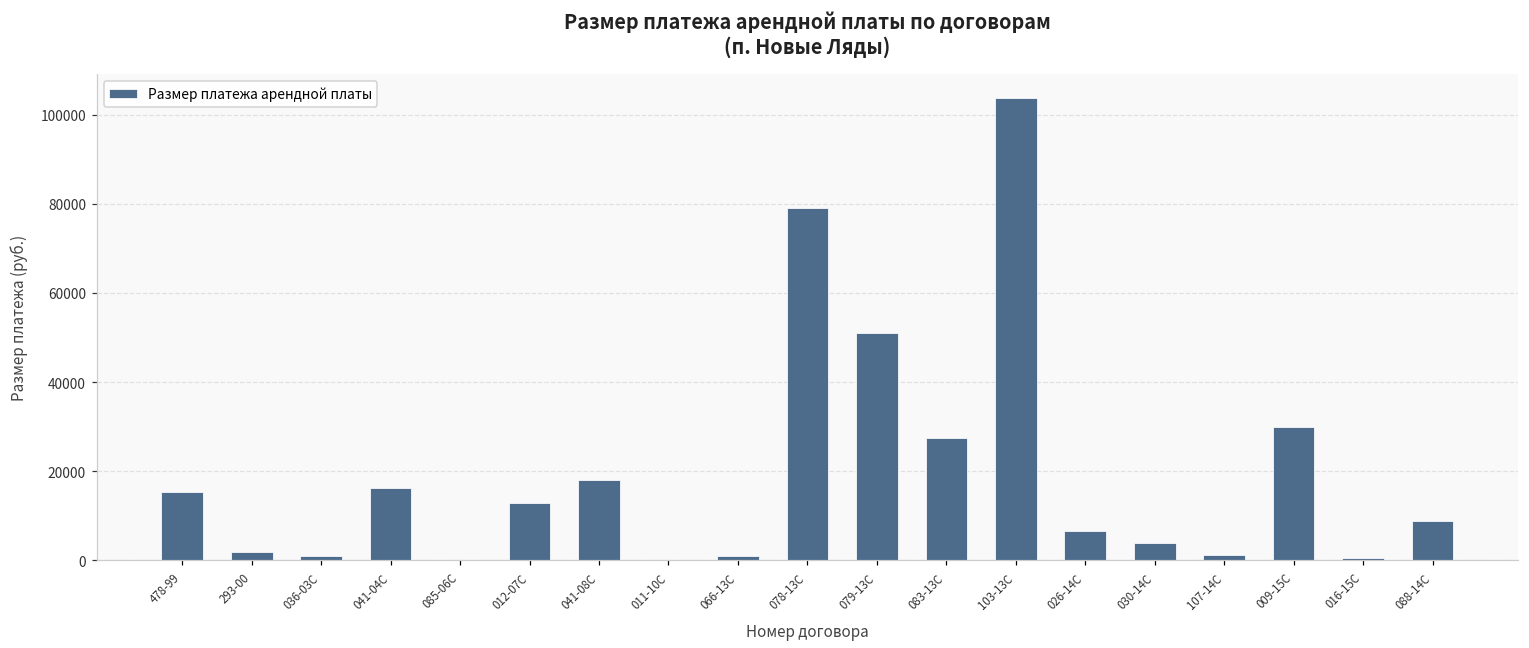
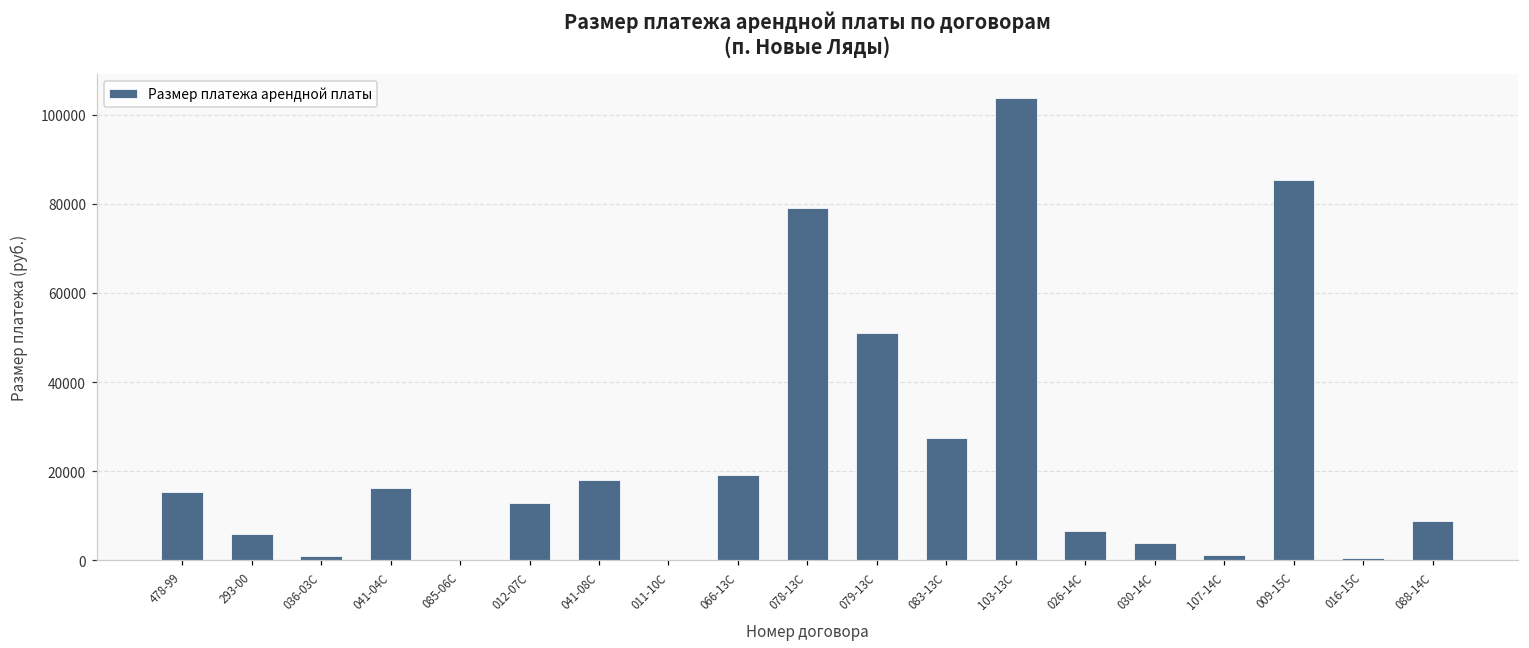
293-00: 2000 -> 6000
066-13С: 1000 -> 19000
009-15С: 30000 -> 85000
